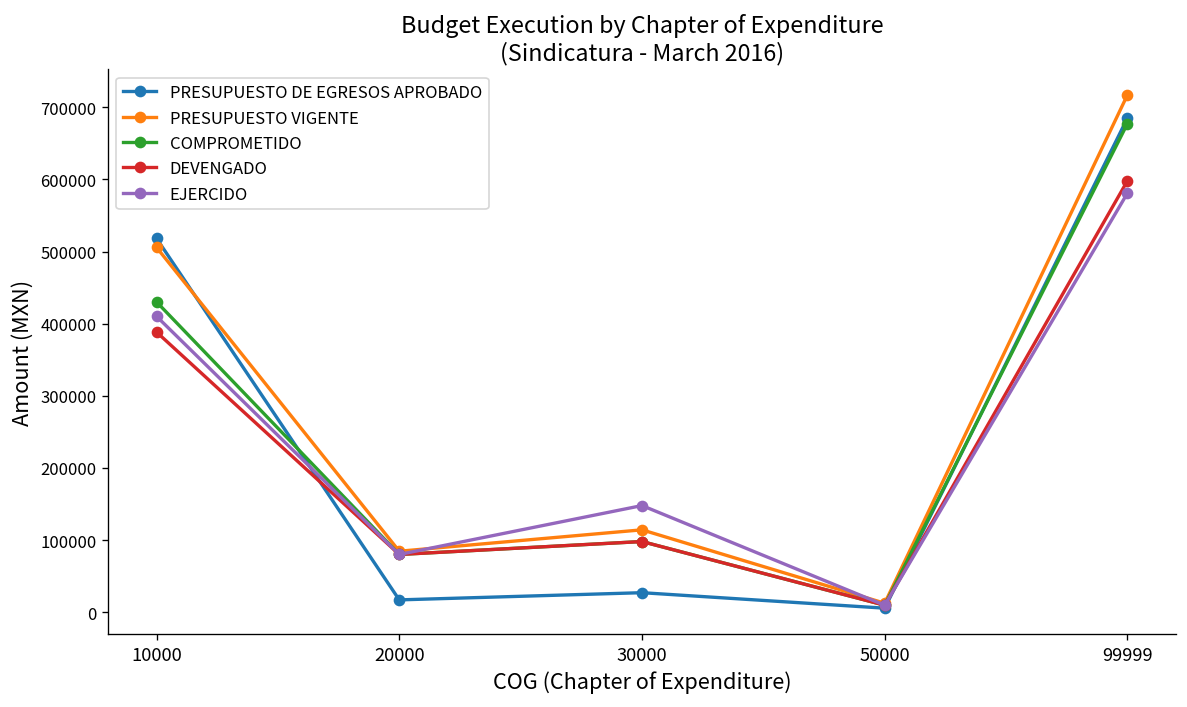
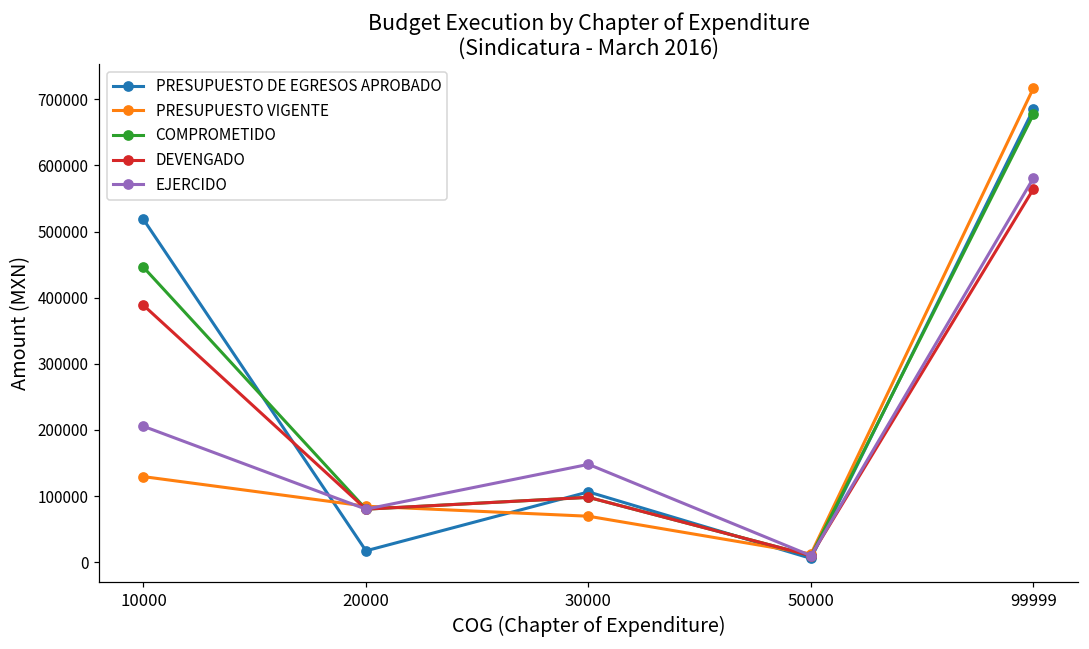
PRESUPUESTO VIGENTE, 10000: 510000 -> 130000
COMPROMETIDO, 10000: 430000 -> 450000
EJERCIDO, 10000: 410000 -> 210000
PRESUPUESTO DE EGRESOS APROBADO, 30000: 30000 -> 110000
PRESUPUESTO VIGENTE, 30000: 110000 -> 70000
DEVENGADO, 99999: 600000 -> 560000
